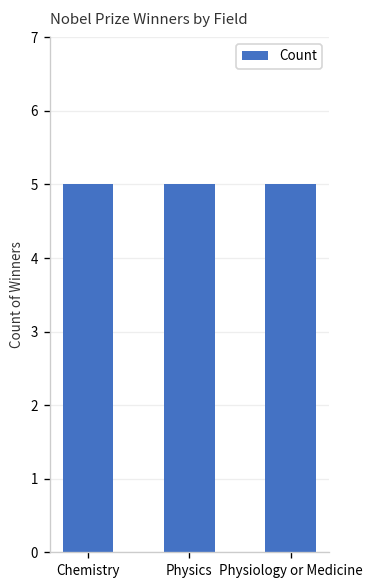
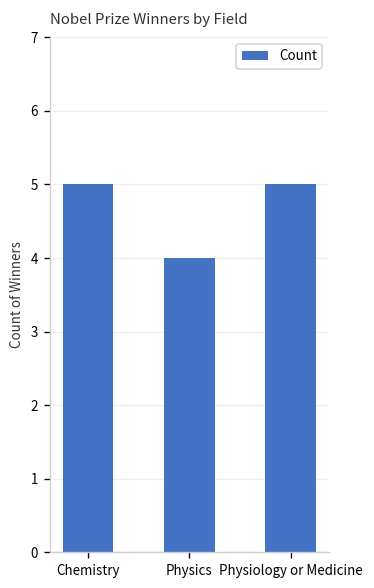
Physics: 5 -> 4
